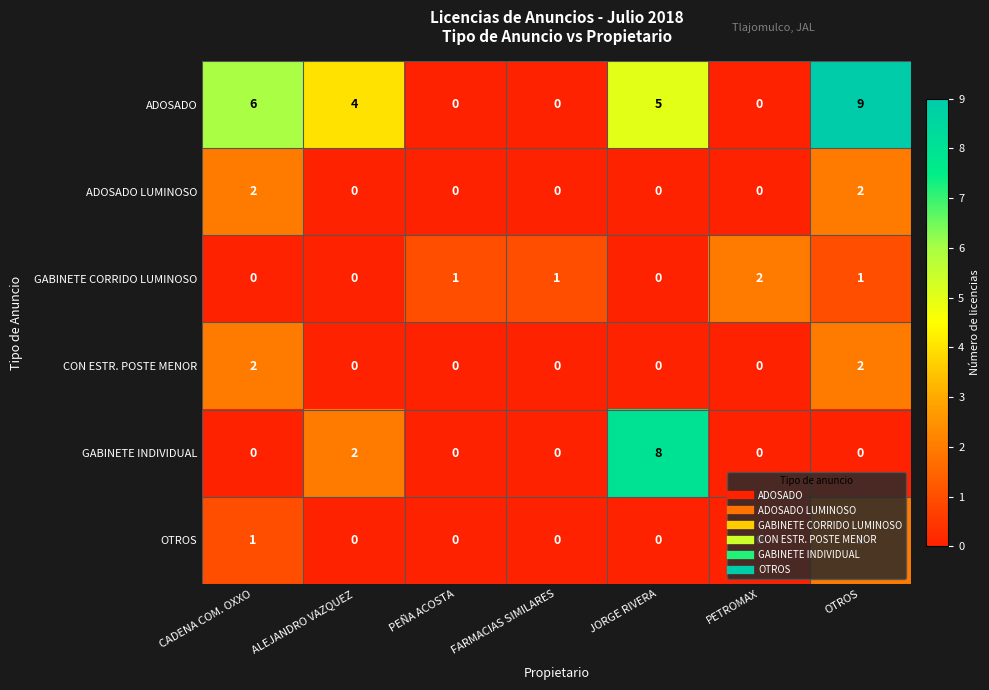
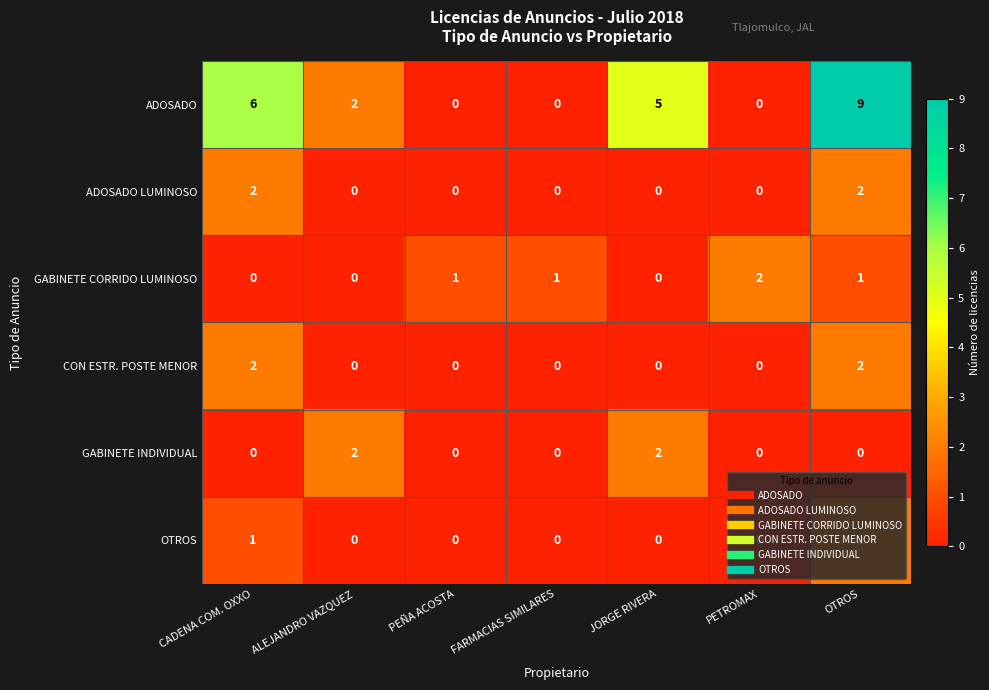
ADOSADO, ALEJANDRO VAZQUEZ: 4 -> 2
GABINETE INDIVIDUAL, JORGE RIVERA: 8 -> 2
